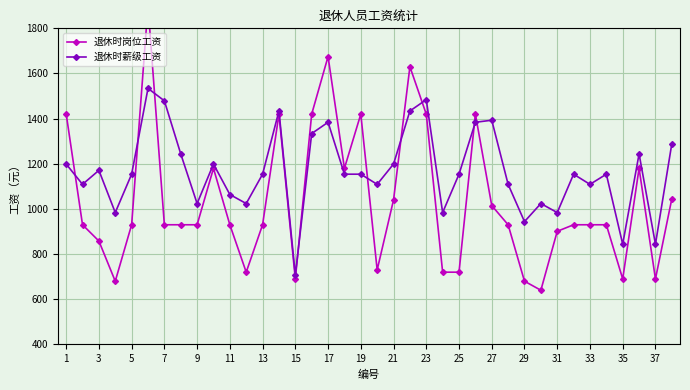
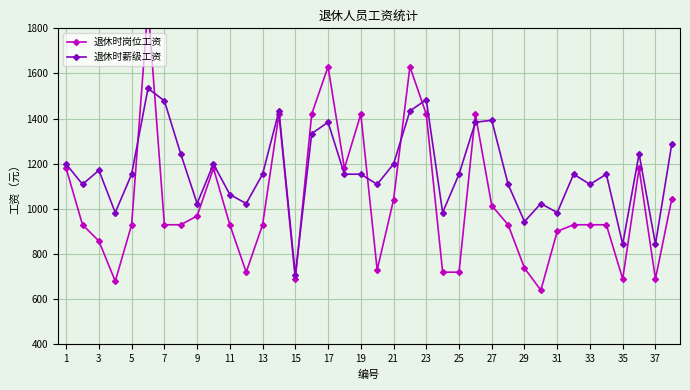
退休时岗位工资, 1: 1420 -> 1180
退休时岗位工资, 9: 930 -> 970
退休时岗位工资, 17: 1680 -> 1630
退休时岗位工资, 29: 680 -> 740
